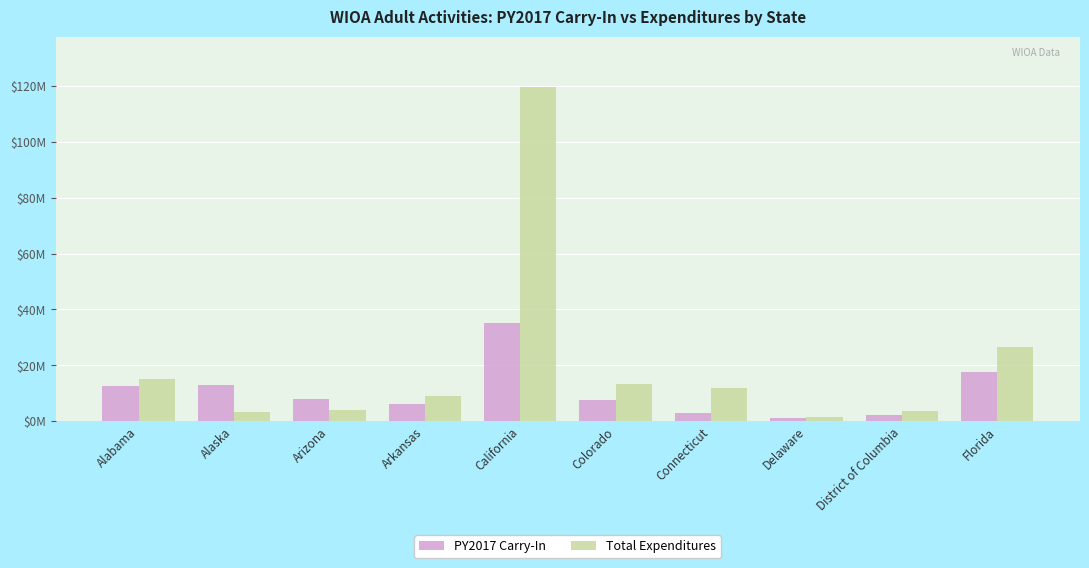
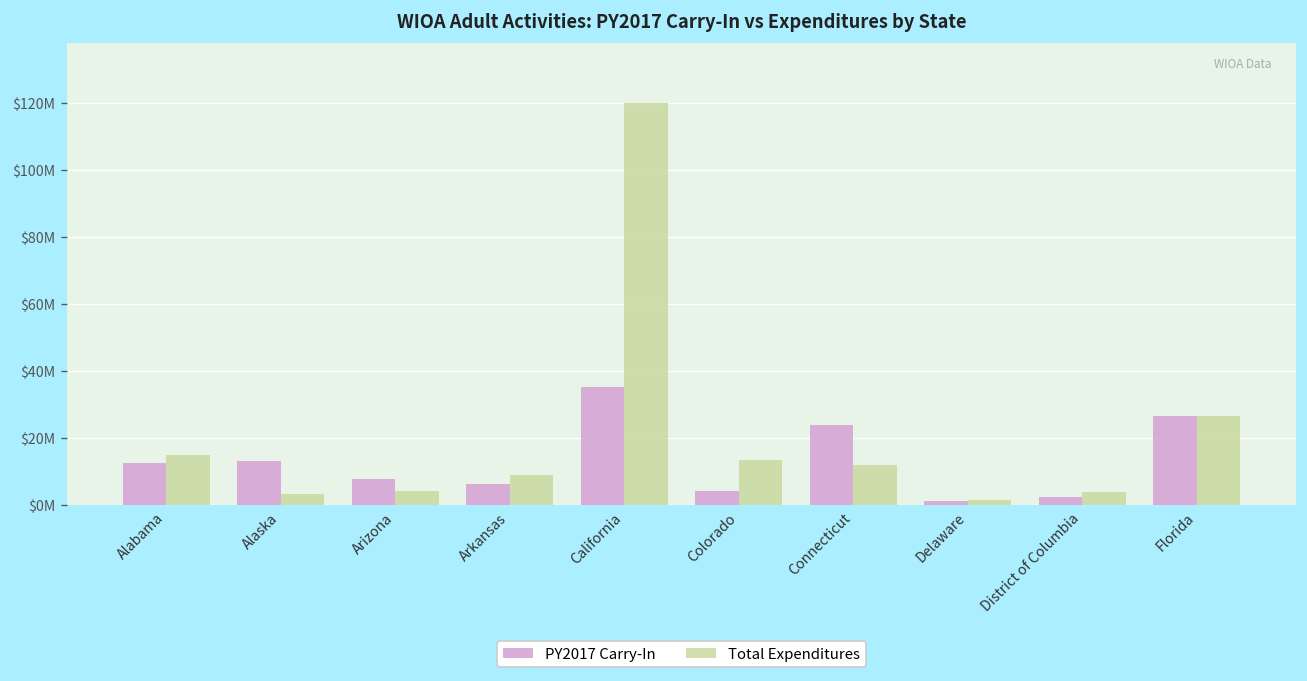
PY2017 Carry-In, Colorado: $7000000 -> $4000000
PY2017 Carry-In, Connecticut: $3000000 -> $24000000
PY2017 Carry-In, Florida: $18000000 -> $27000000
